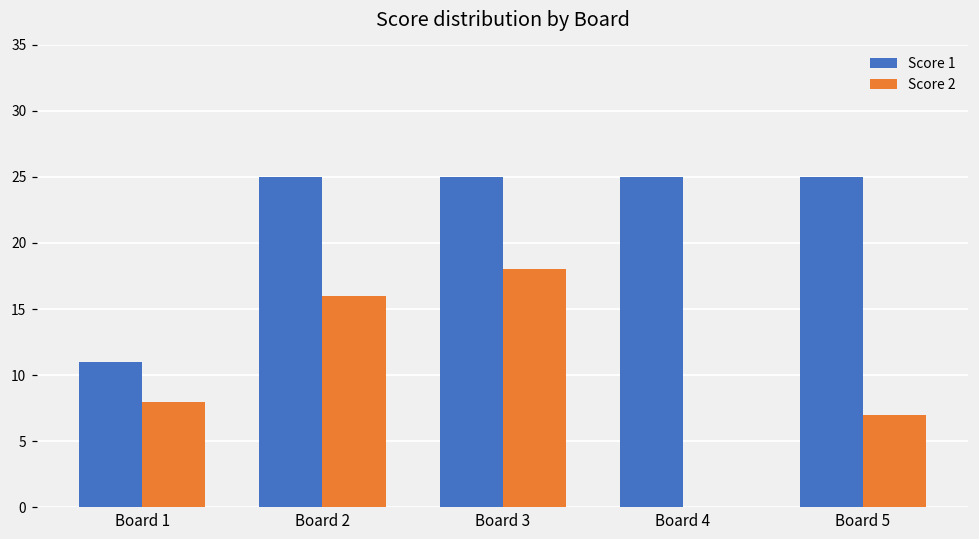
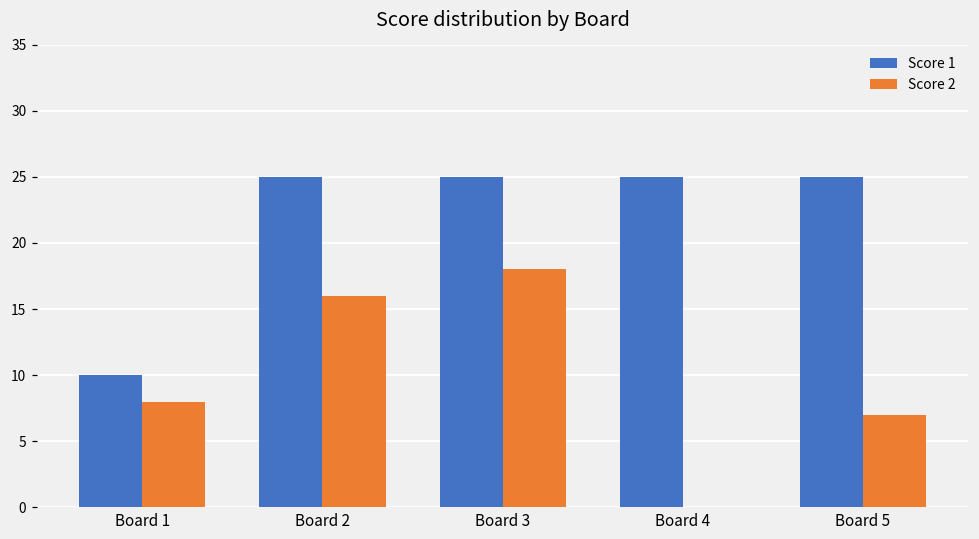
Score 1, Board 1: 11 -> 10
